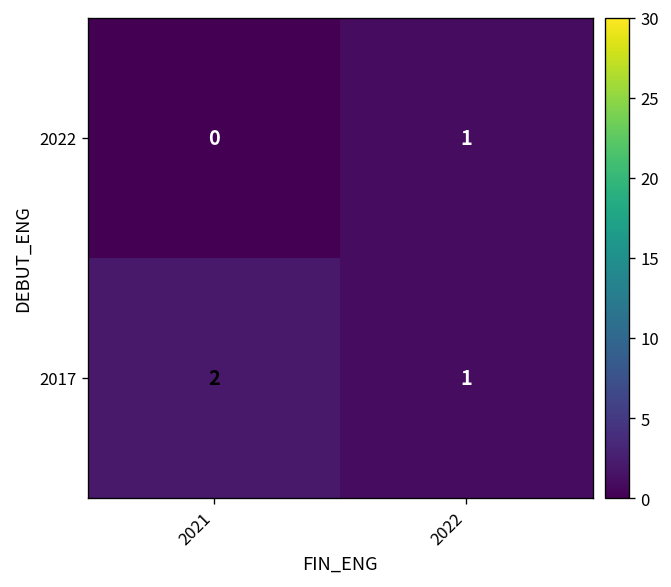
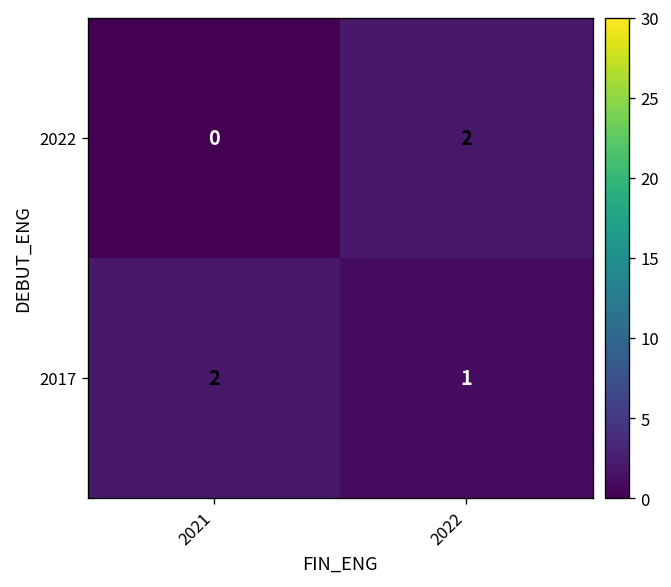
2022, 2022: 1 -> 2
